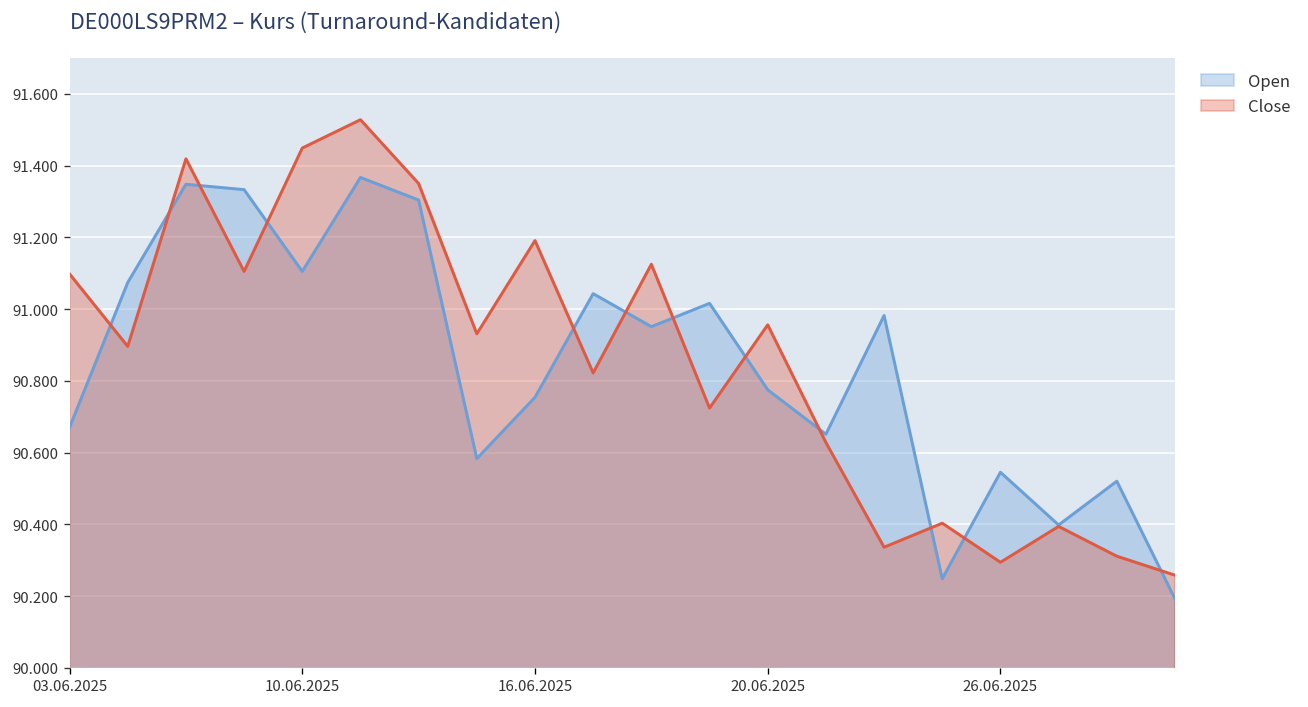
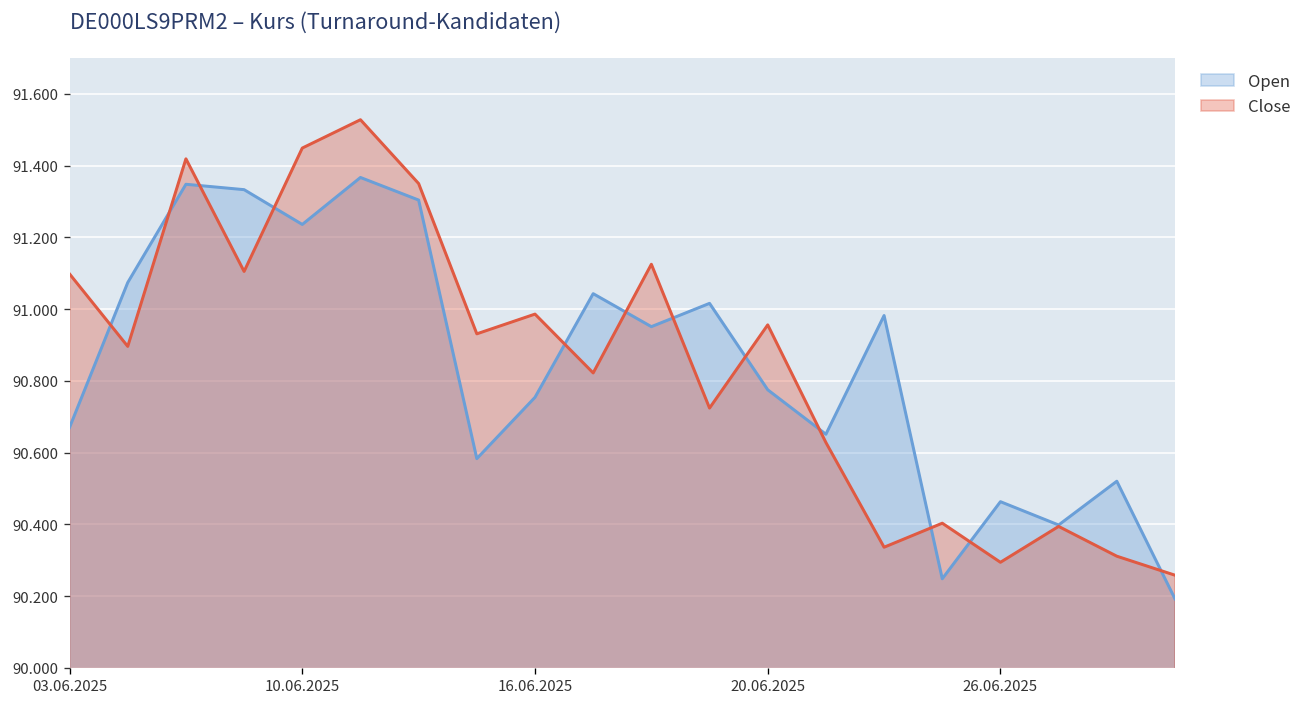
Open, 10.06.2025: 91.11 -> 91.24
Close, 16.06.2025: 91.19 -> 90.99
Open, 26.06.2025: 90.55 -> 90.46
